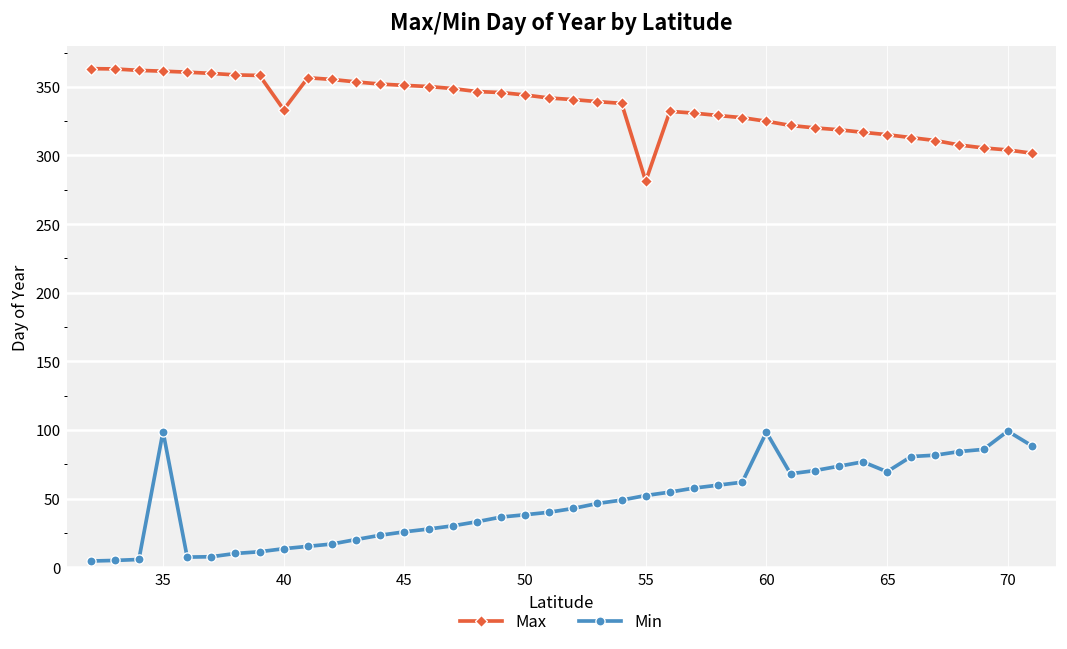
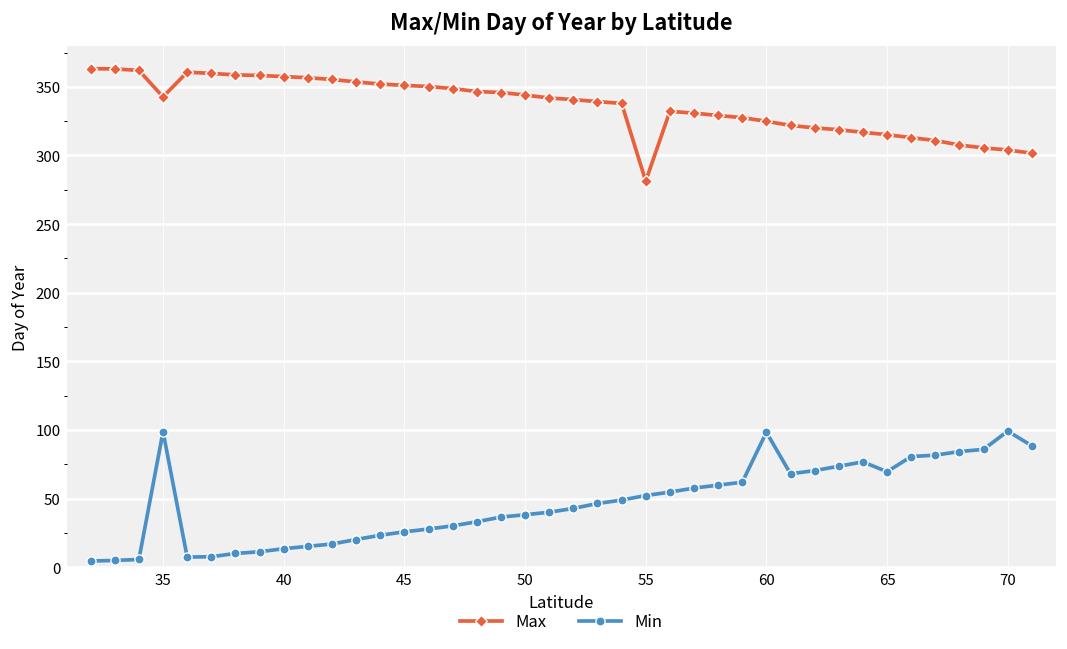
Max, 35: 361 -> 343
Max, 40: 333 -> 357
